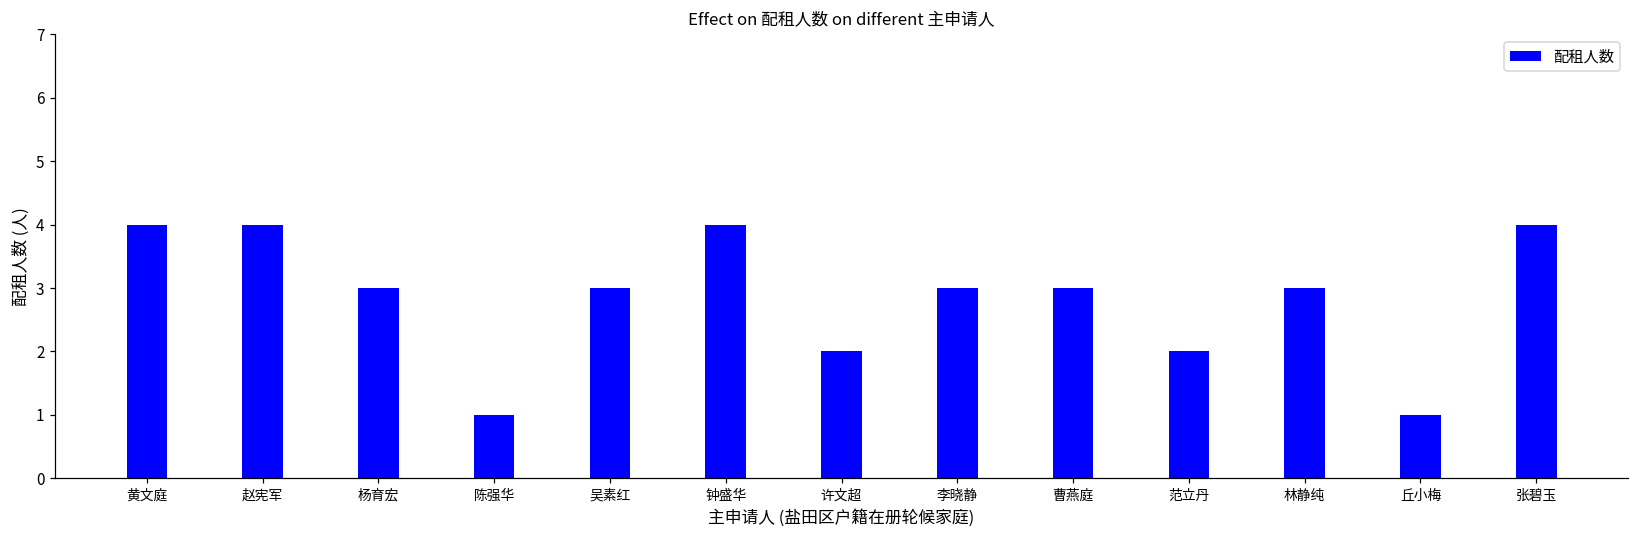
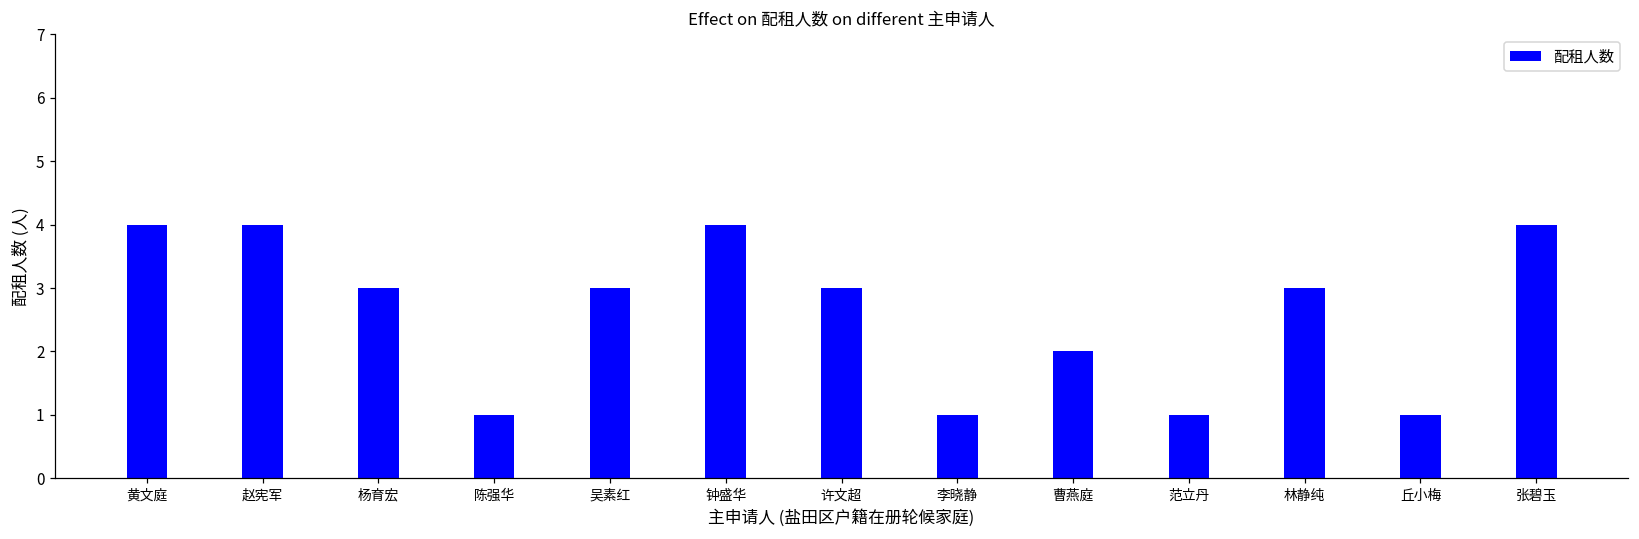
许文超: 2 -> 3
李晓静: 3 -> 1
曹燕庭: 3 -> 2
范立丹: 2 -> 1
